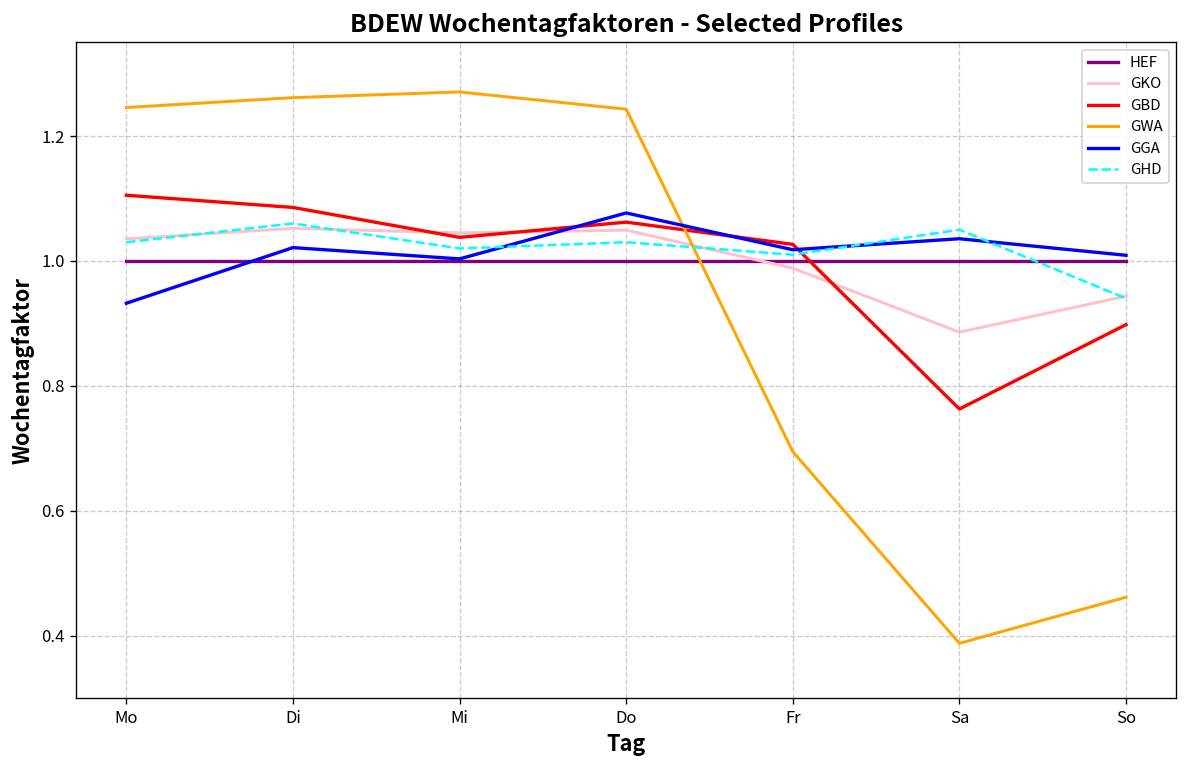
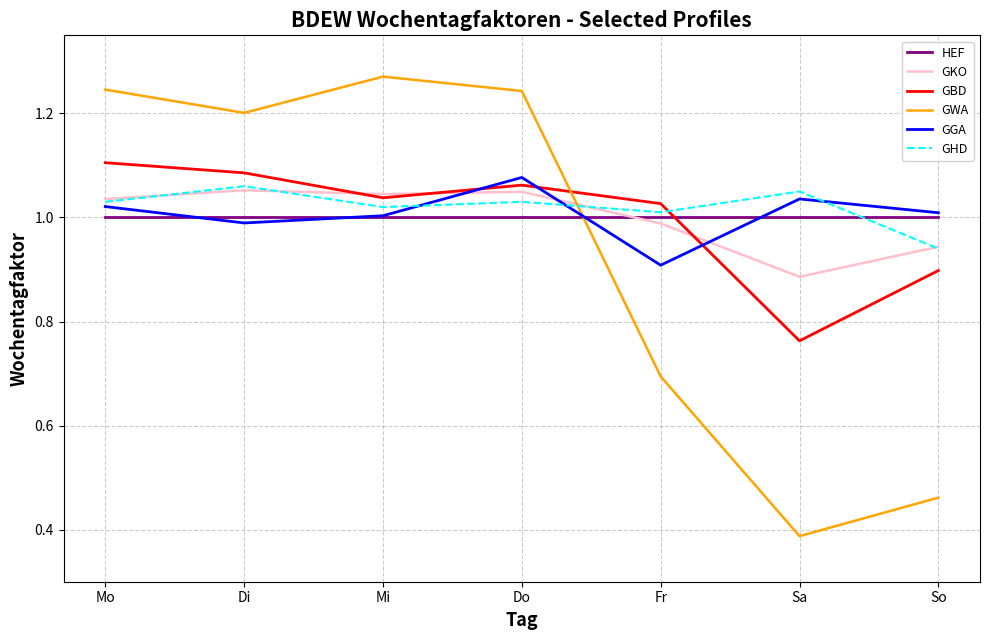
GGA, Mo: 0.93 -> 1.02
GWA, Di: 1.26 -> 1.20
GGA, Di: 1.02 -> 0.99
GGA, Fr: 1.02 -> 0.91
